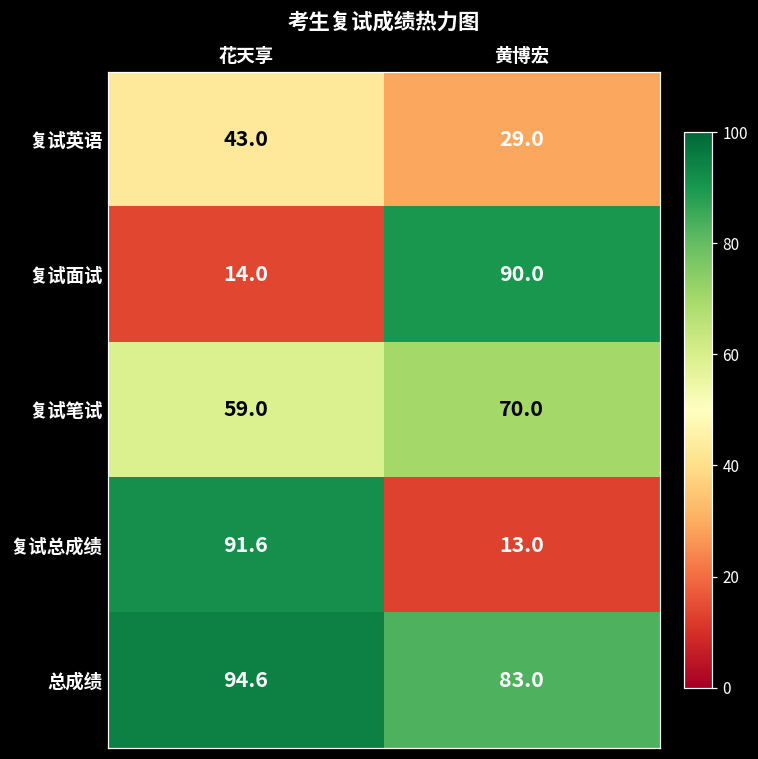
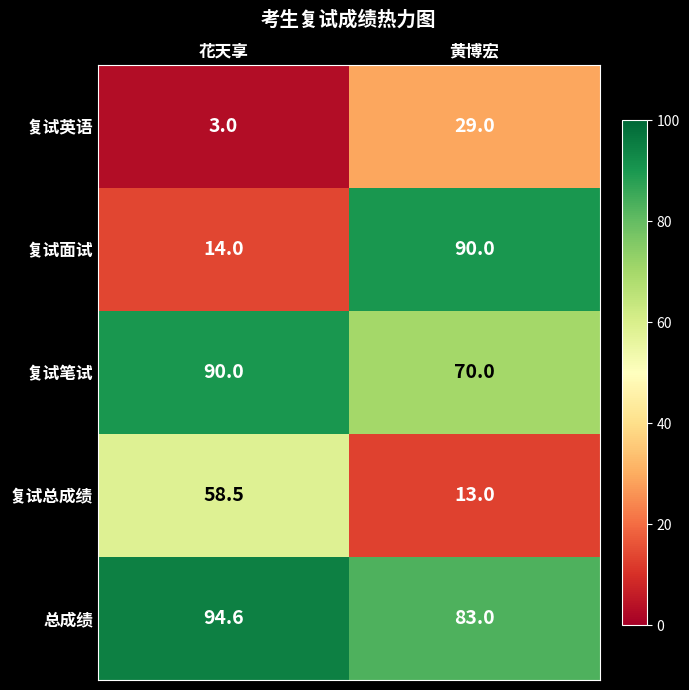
复试英语, 花天享: 43.0 -> 3.0
复试笔试, 花天享: 59.0 -> 90.0
复试总成绩, 花天享: 91.6 -> 58.5
